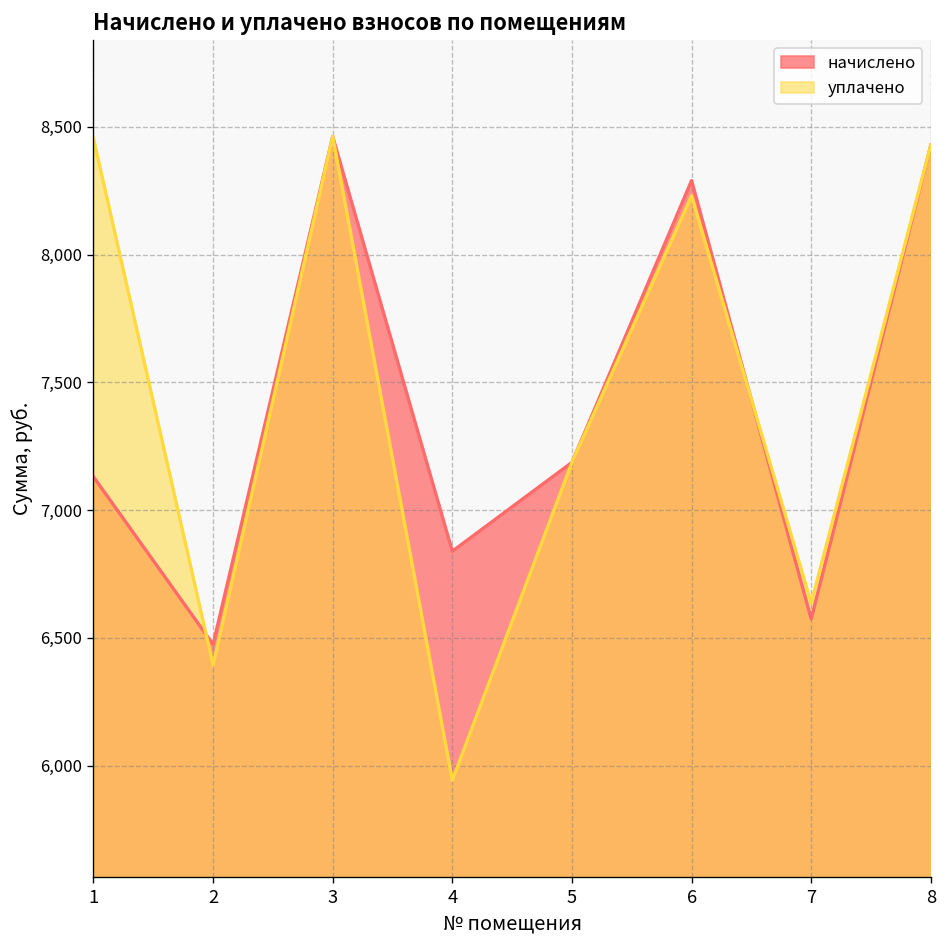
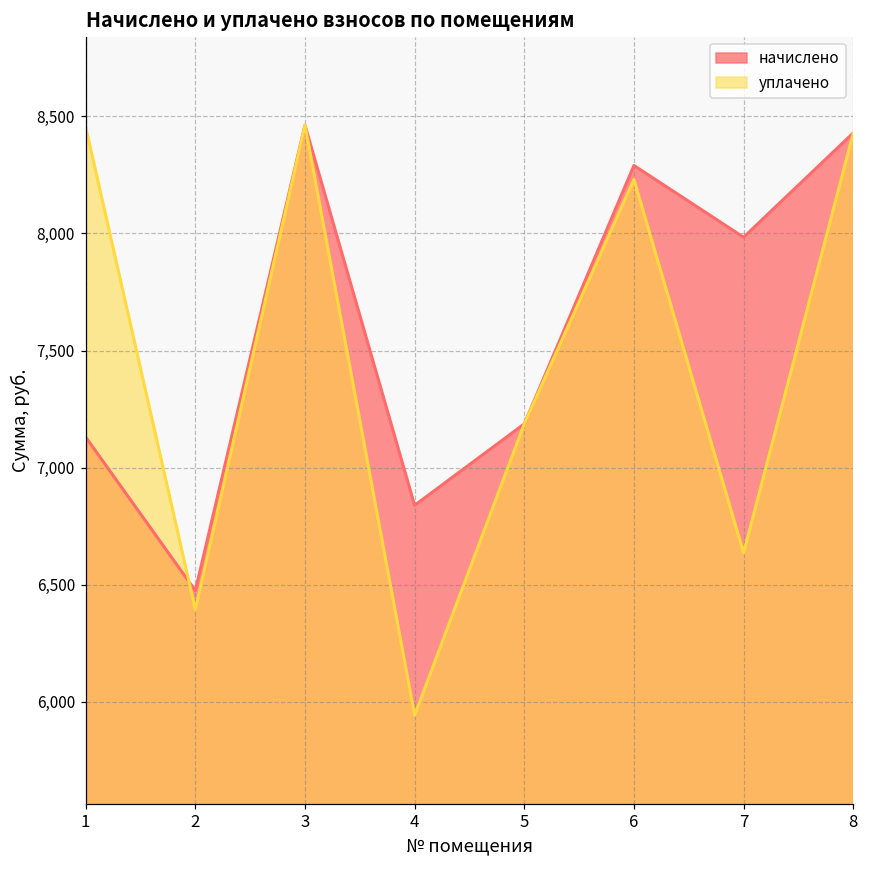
начислено, 7: 6,570 -> 7,980
